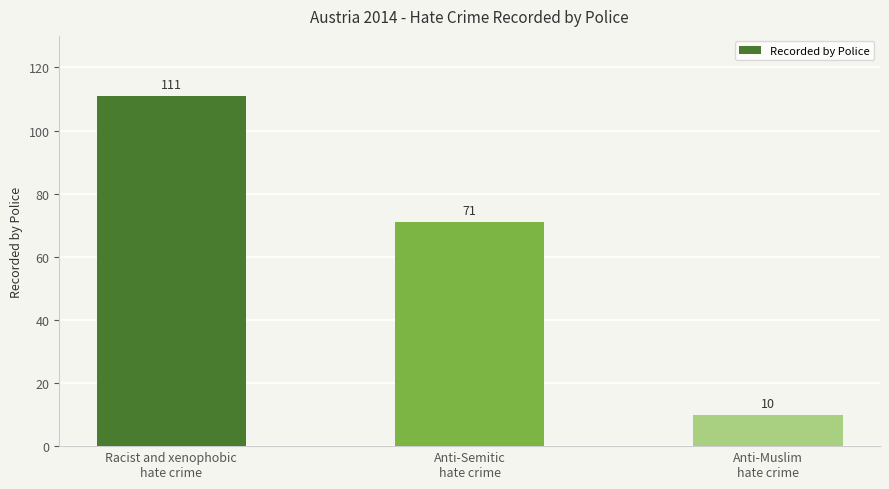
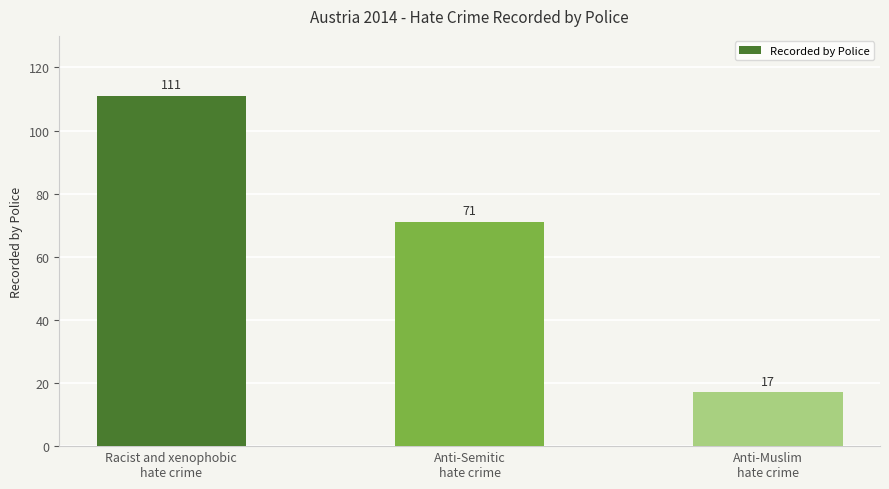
Anti-Muslim hate crime: 10 -> 17
